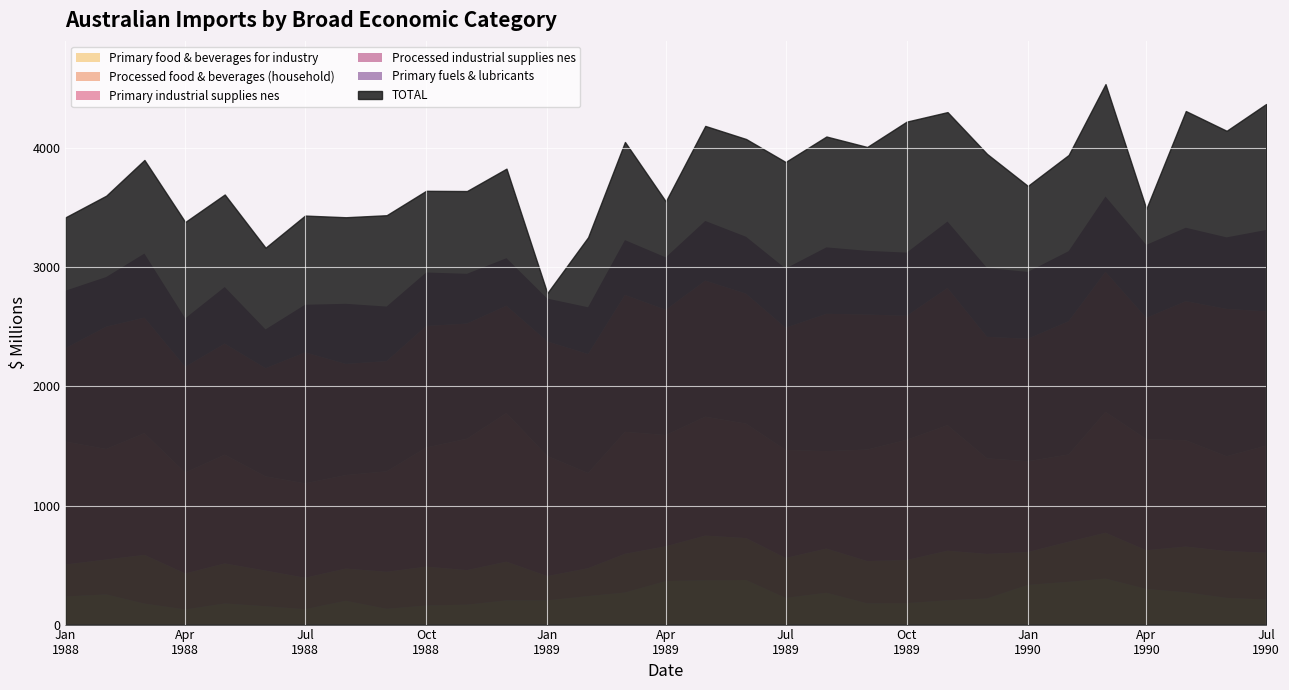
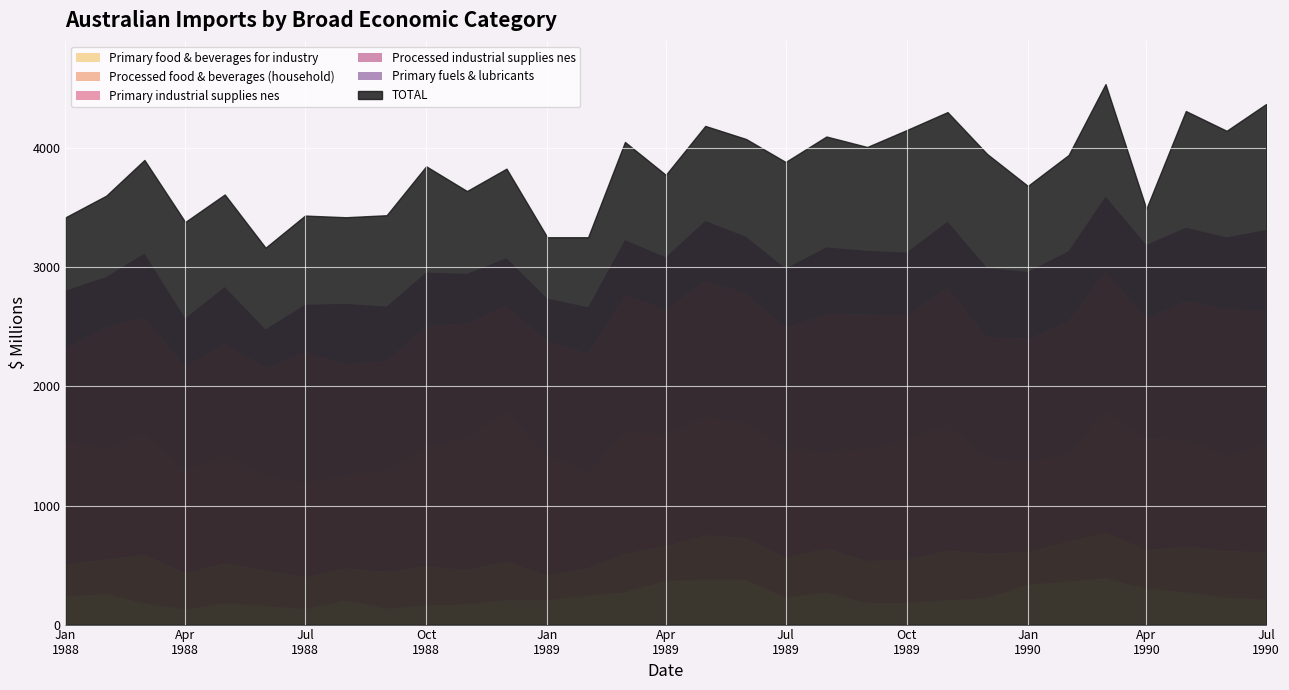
TOTAL, Oct 1988: 3640 -> 3850
TOTAL, Jan 1989: 2780 -> 3250
TOTAL, Apr 1989: 3550 -> 3780
TOTAL, Oct 1989: 4220 -> 4150
